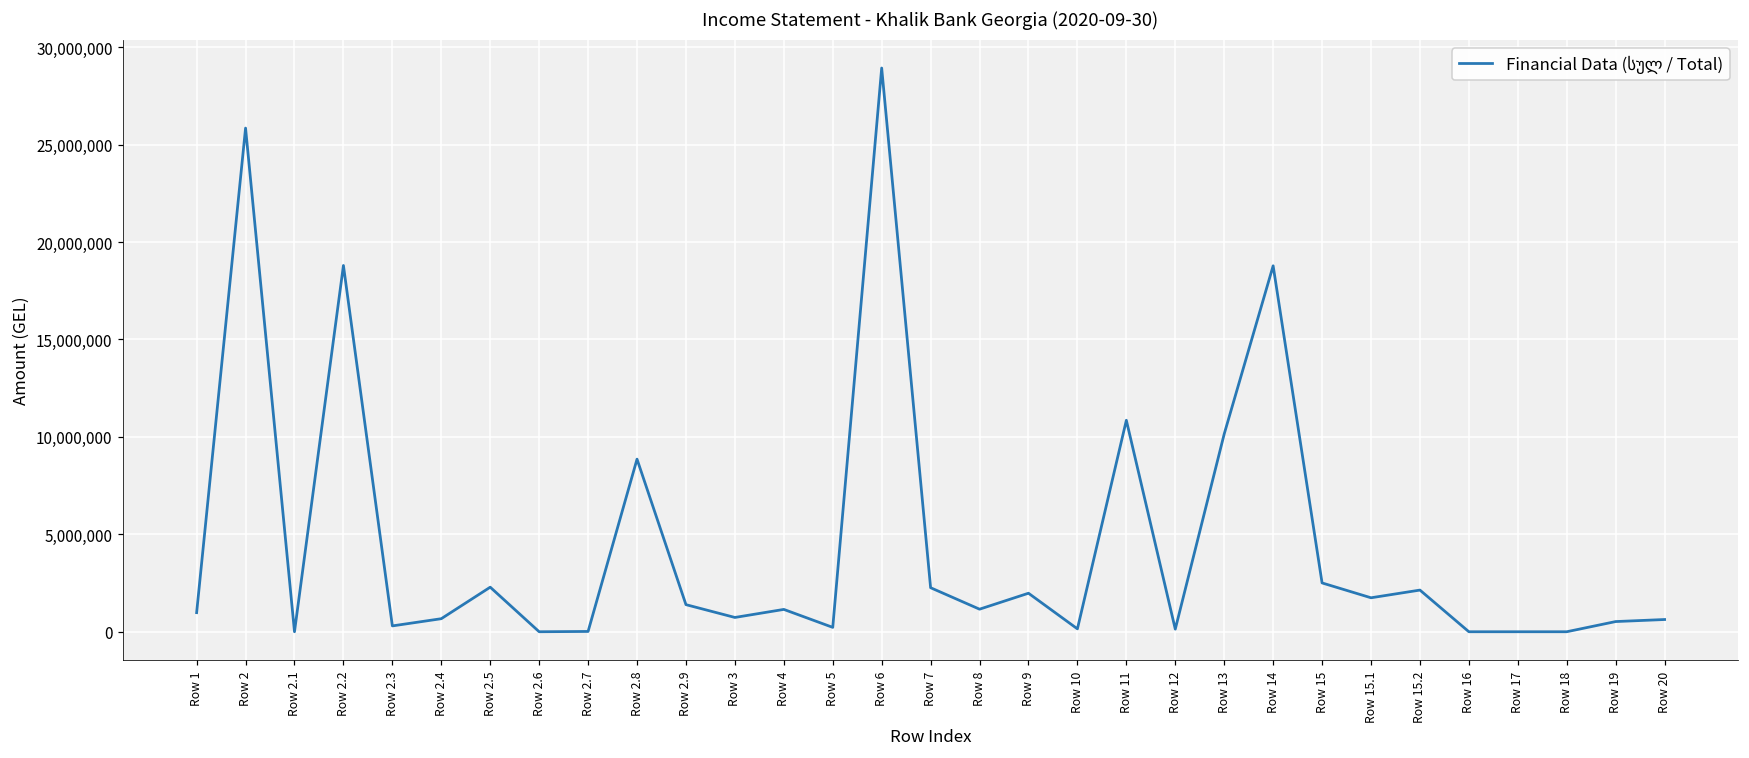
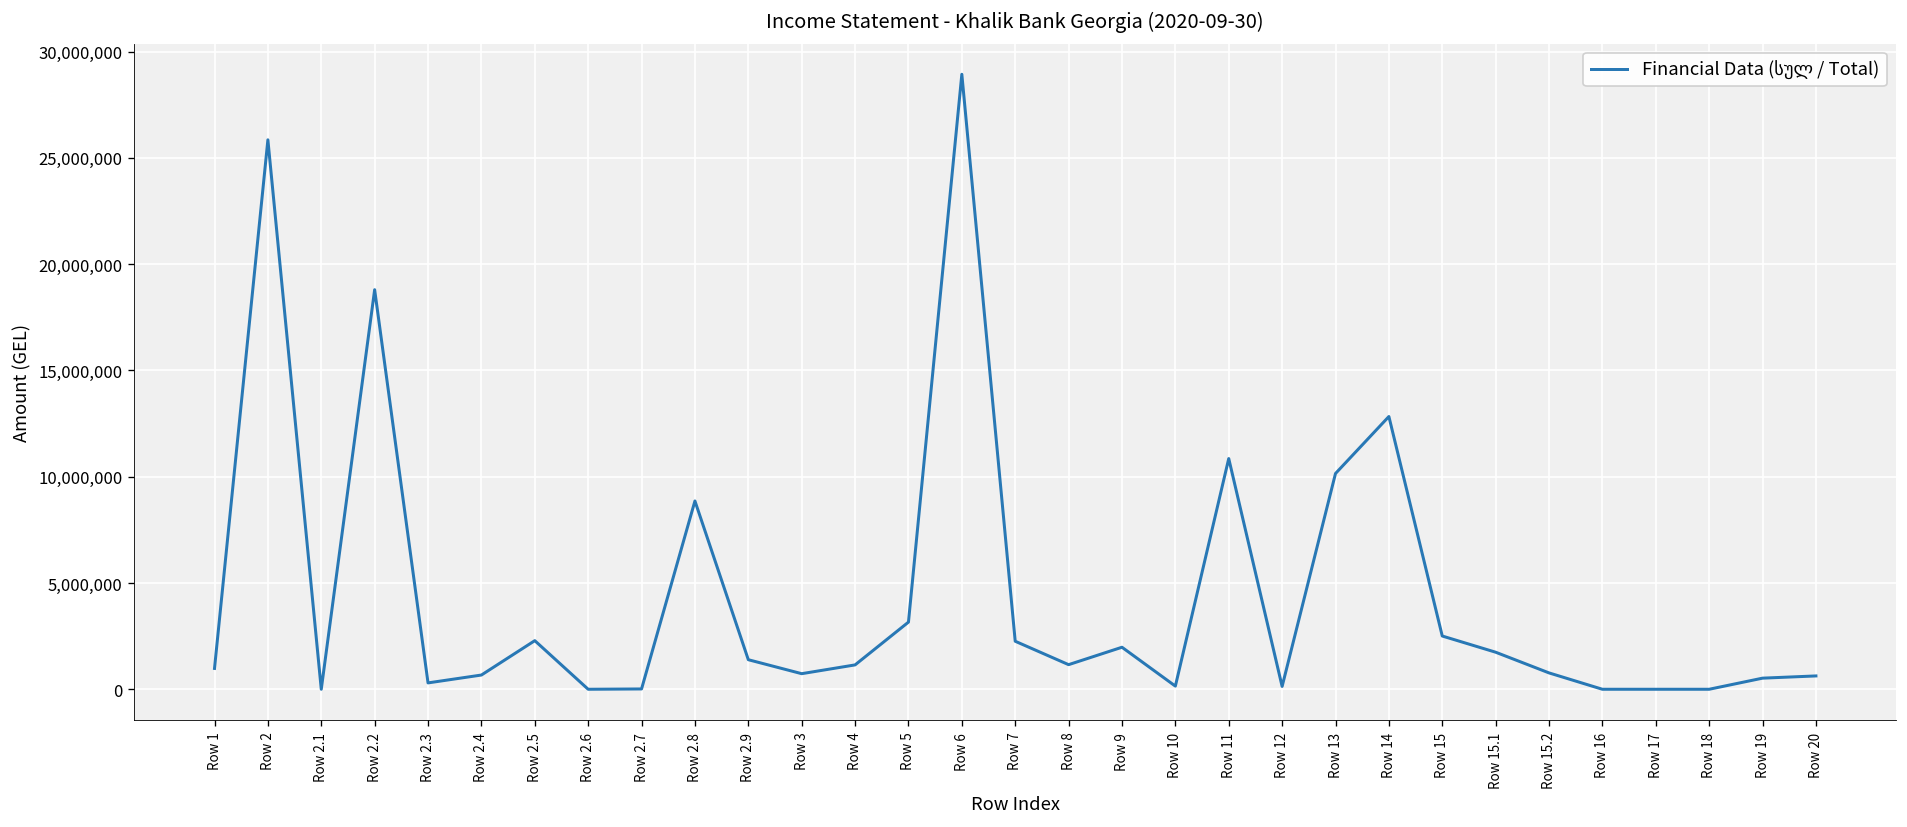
Row 5: 200,000 -> 3,200,000
Row 14: 18,800,000 -> 12,800,000
Row 15.2: 2,100,000 -> 800,000
